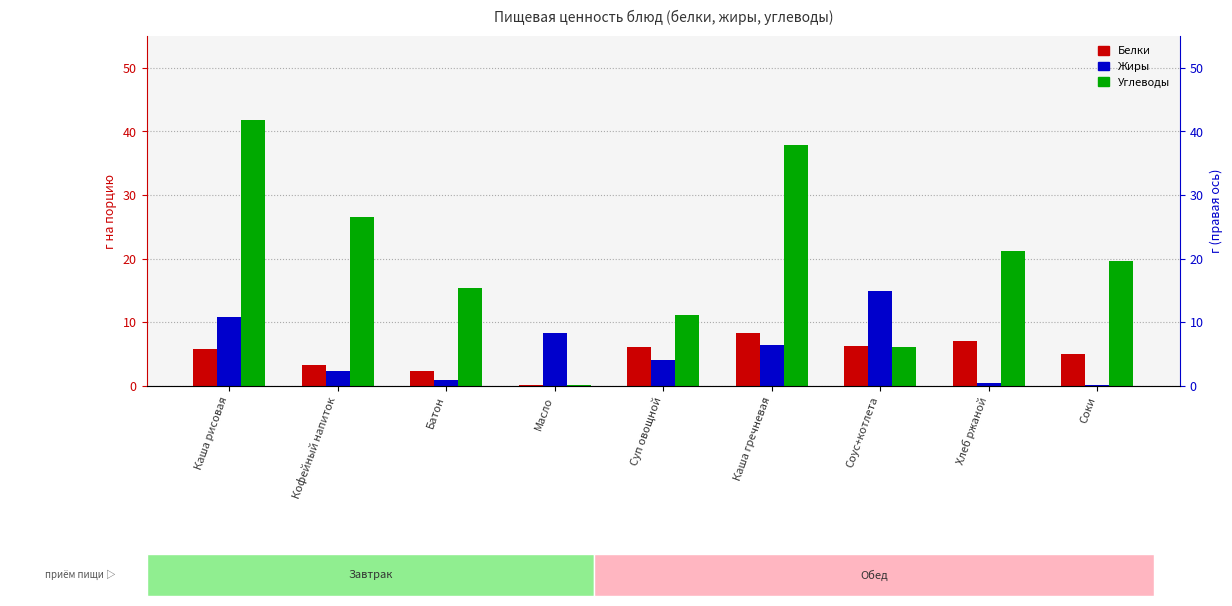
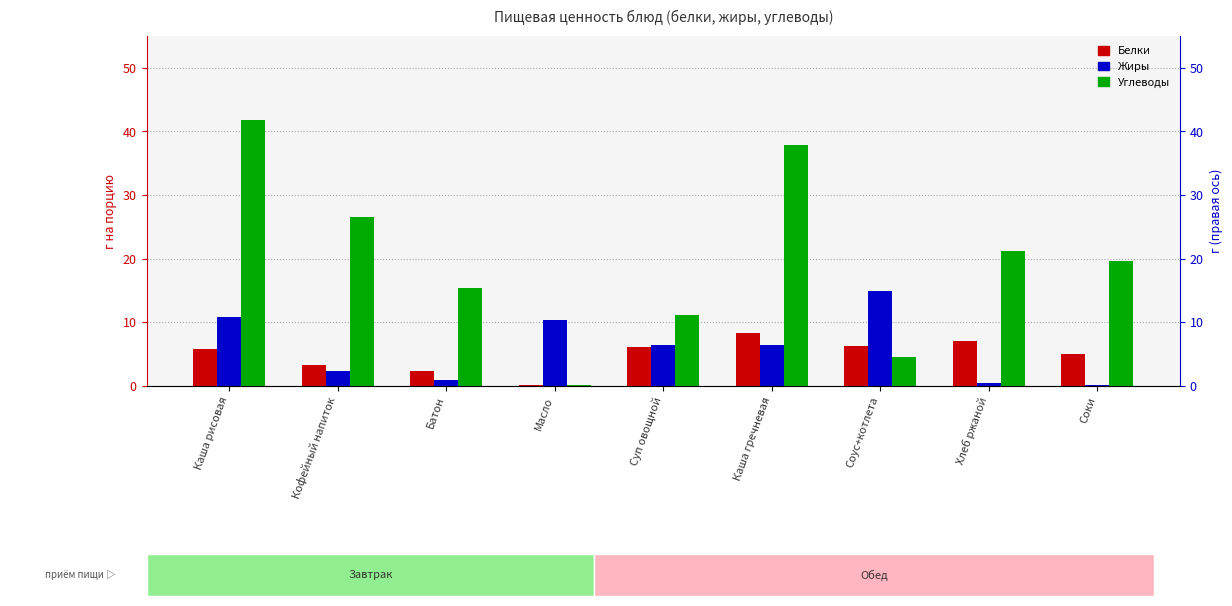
Жиры, Масло: 8 -> 10
Жиры, Суп овощной: 4 -> 6
Углеводы, Соус+котлета: 6 -> 5
